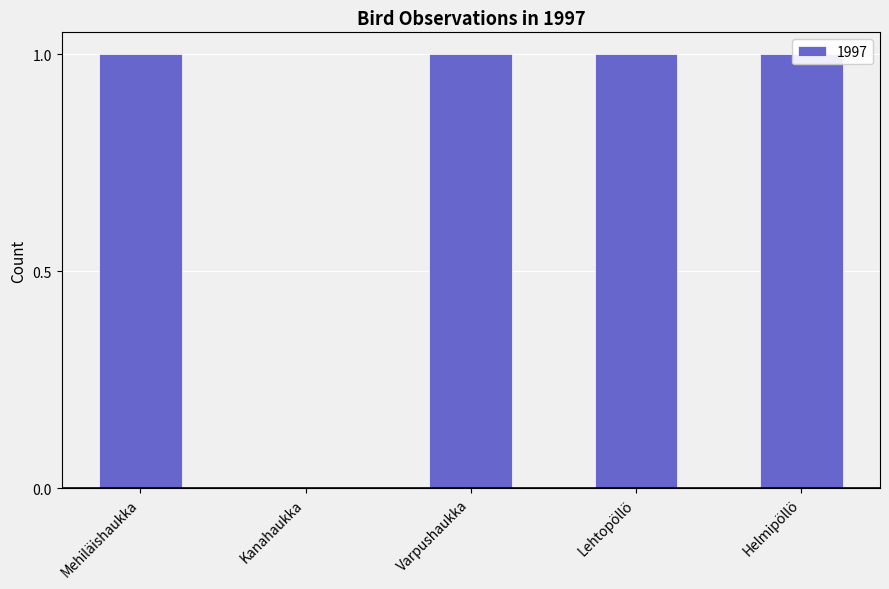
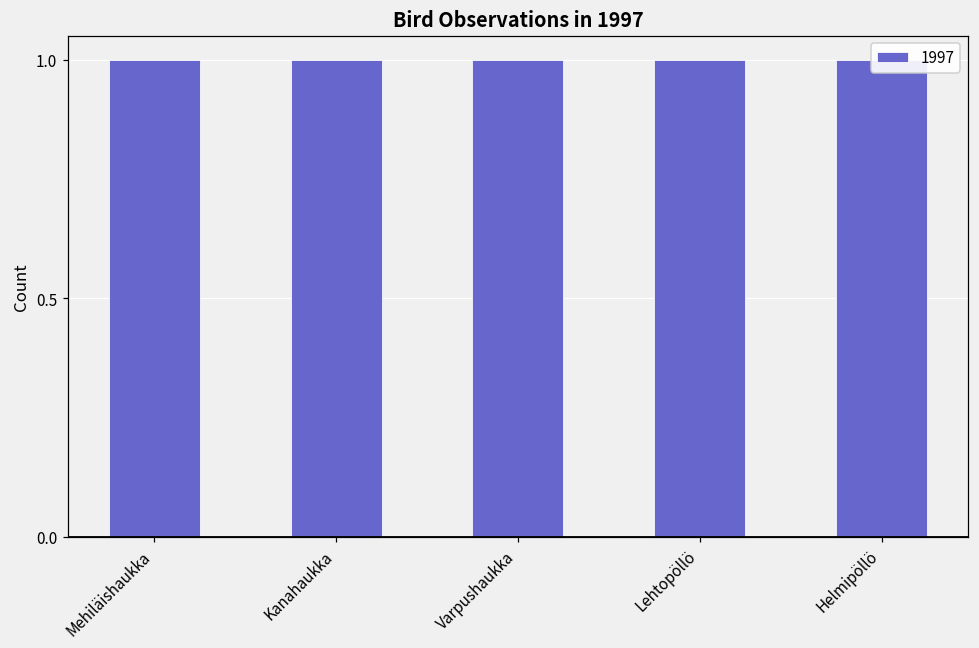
Kanahaukka: 0 -> 1
